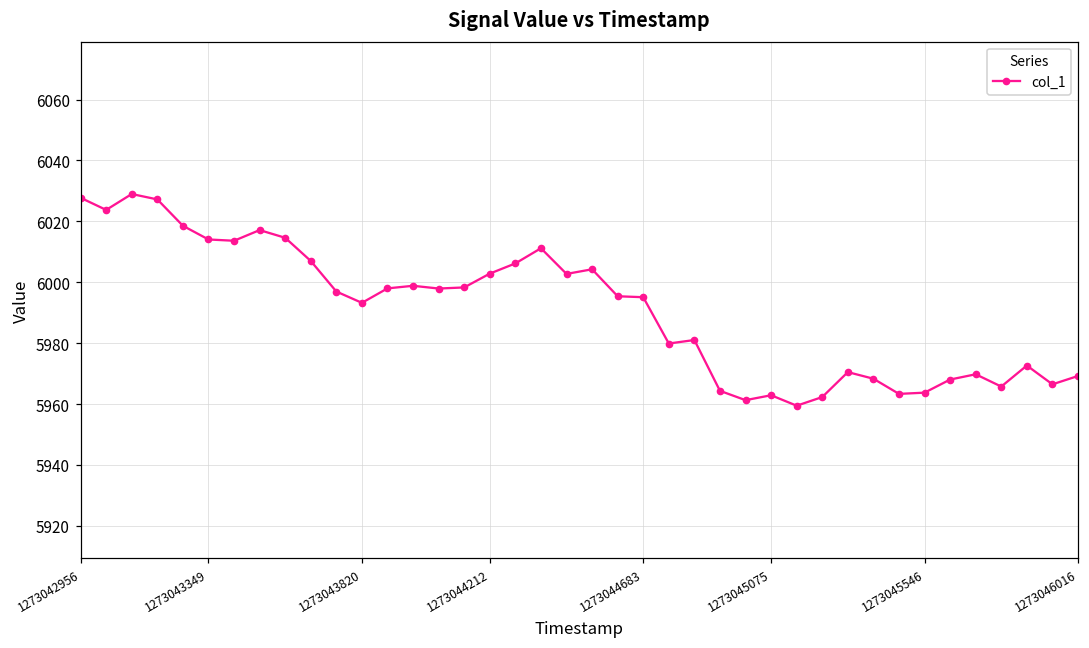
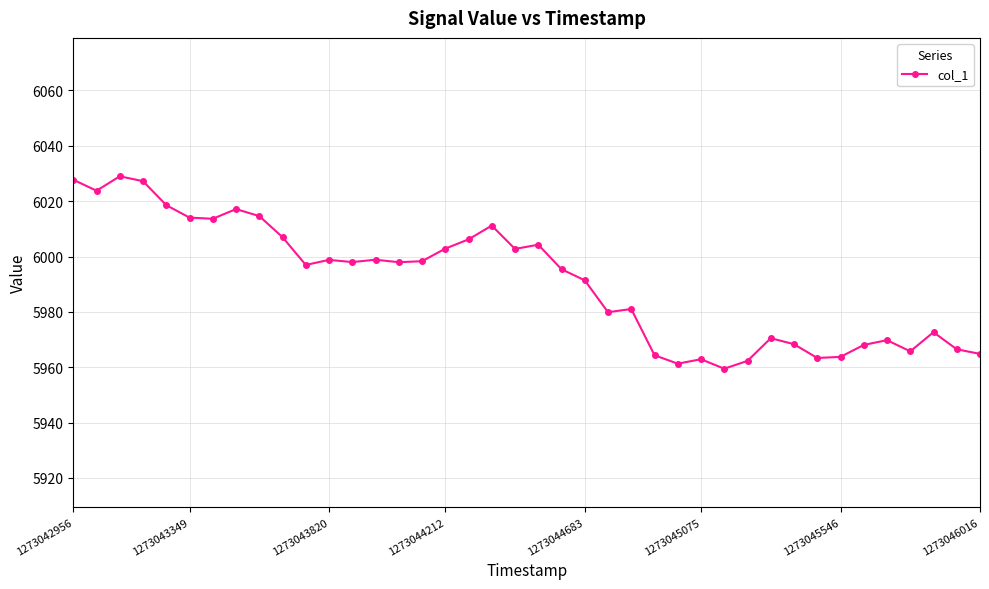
1273043820: 5993 -> 5999
1273044683: 5995 -> 5991
1273046016: 5969 -> 5965
